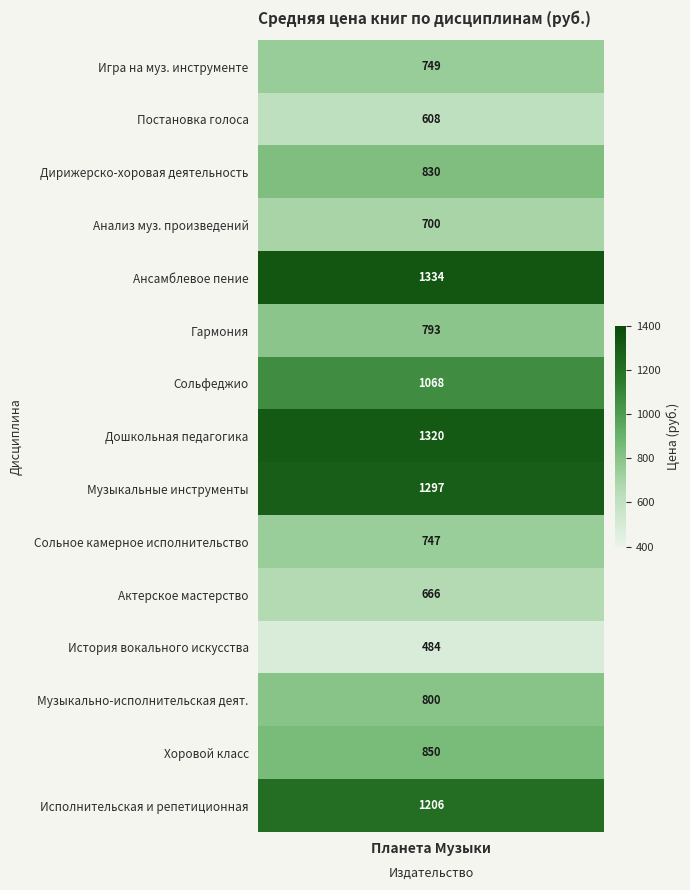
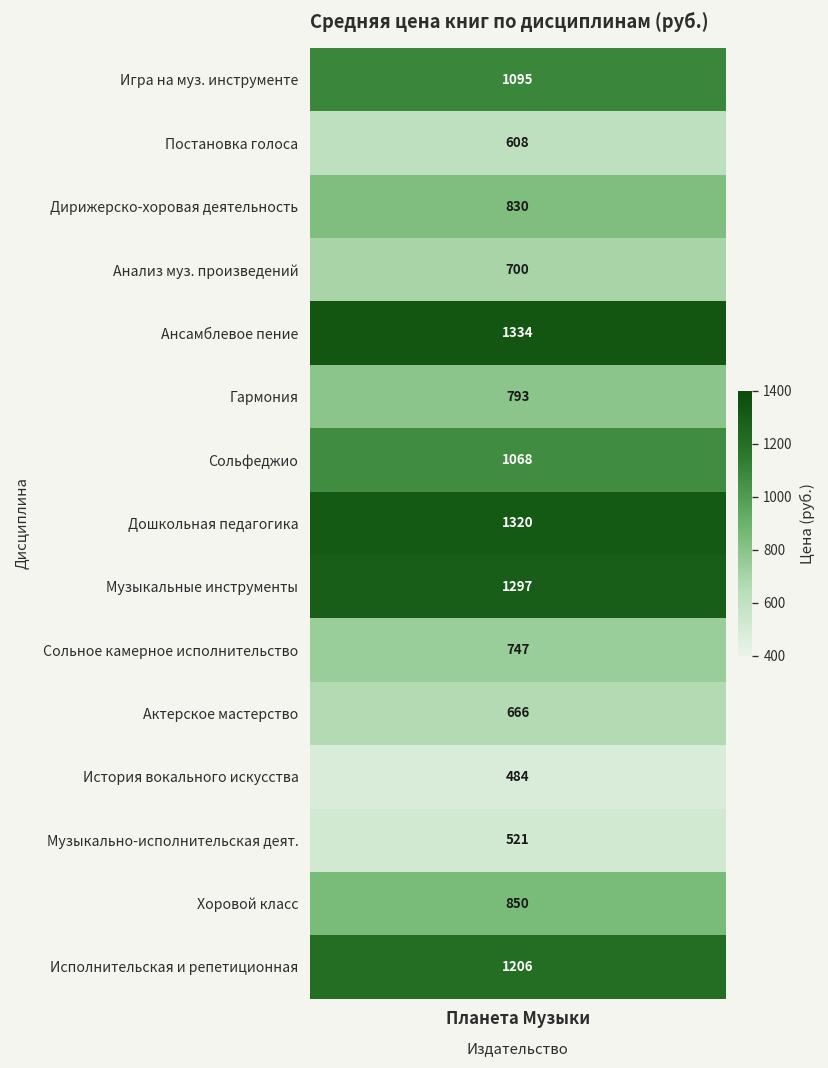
Игра на муз. инструменте, Планета Музыки: 749 -> 1095
Музыкально-исполнительская деят., Планета Музыки: 800 -> 521
